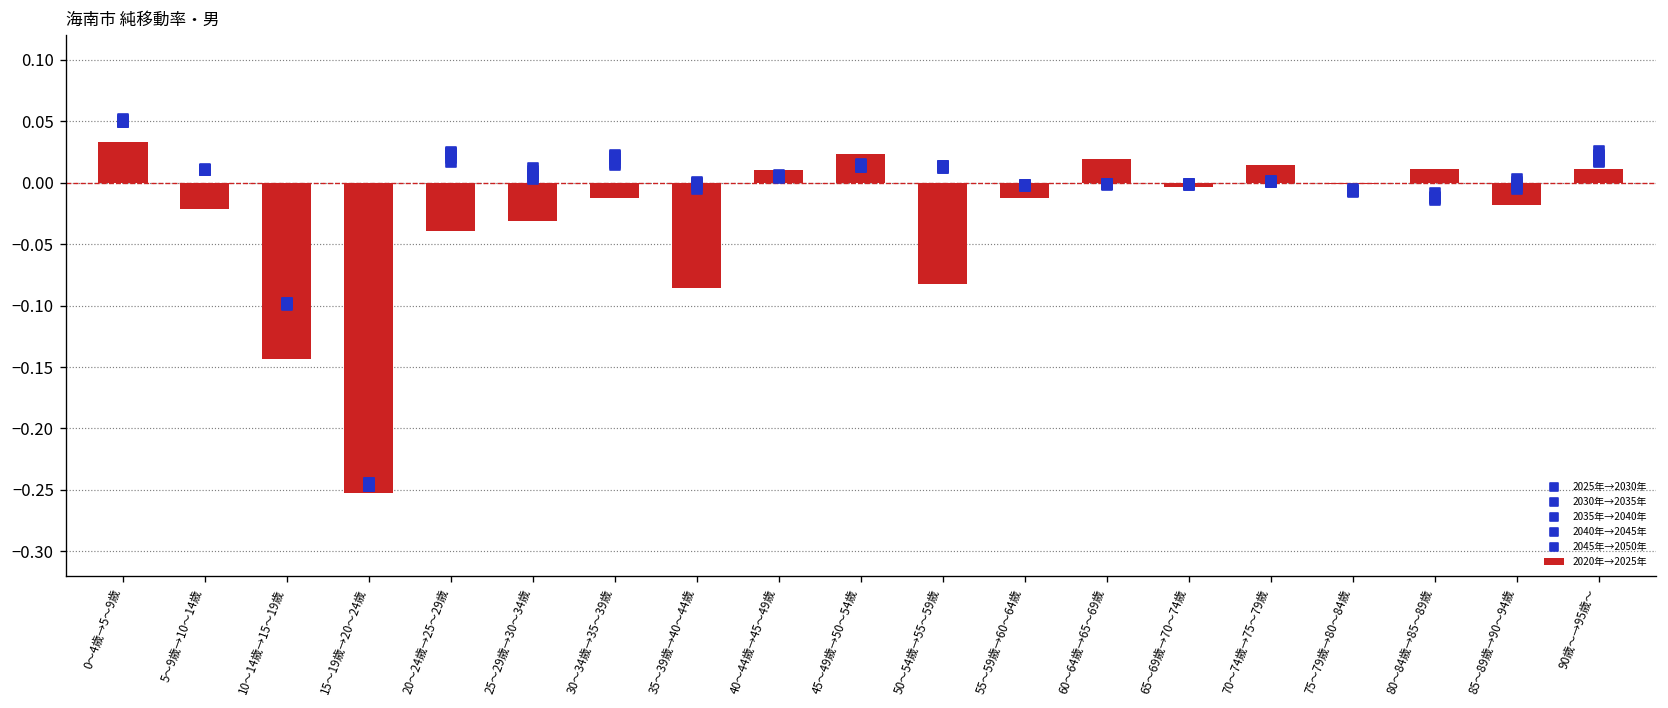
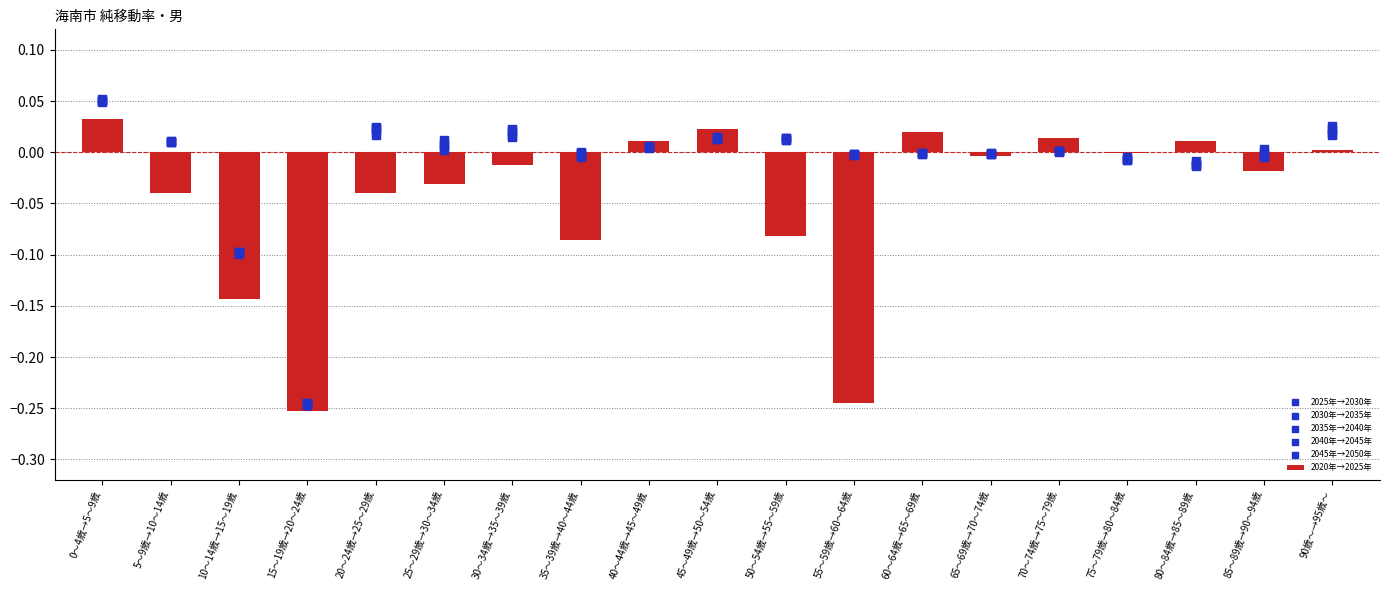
2020年→2025年, 5～9歳→10～14歳: -0.021 -> -0.040
2020年→2025年, 55～59歳→60～64歳: -0.012 -> -0.245
2020年→2025年, 90歳～→95歳～: 0.011 -> 0.002
